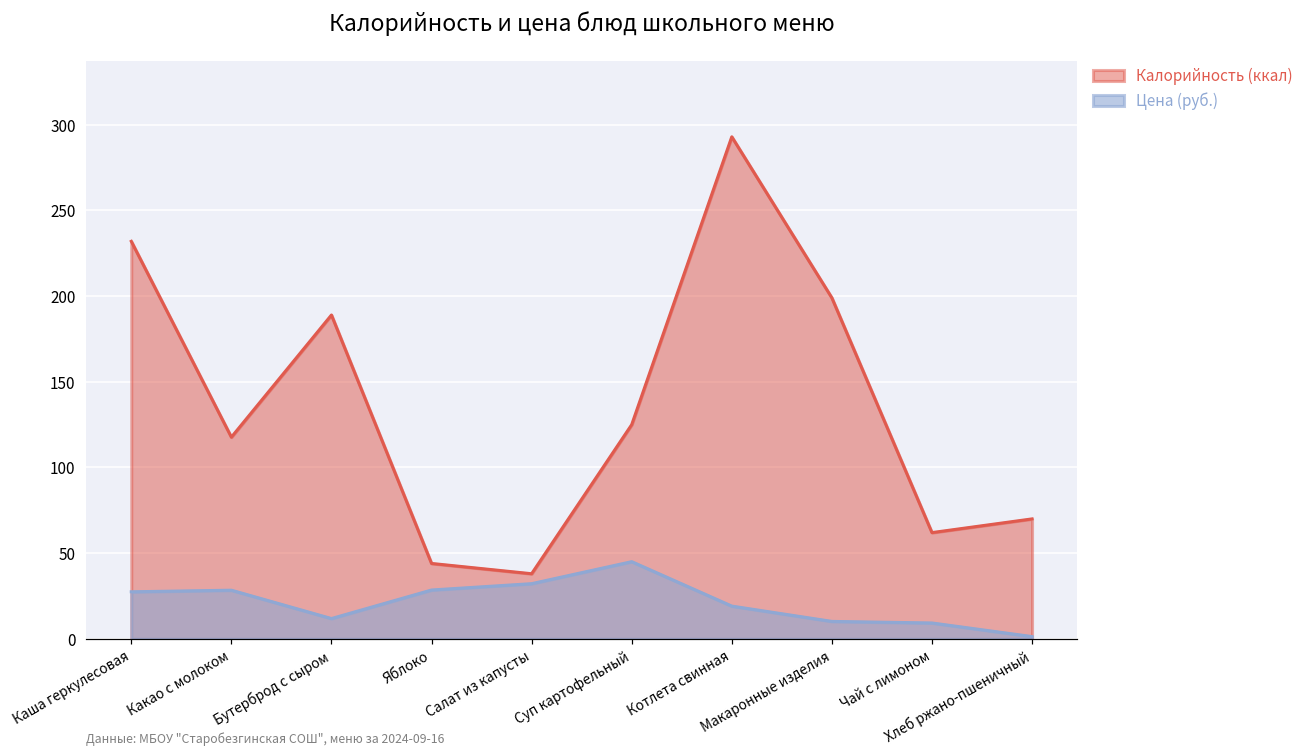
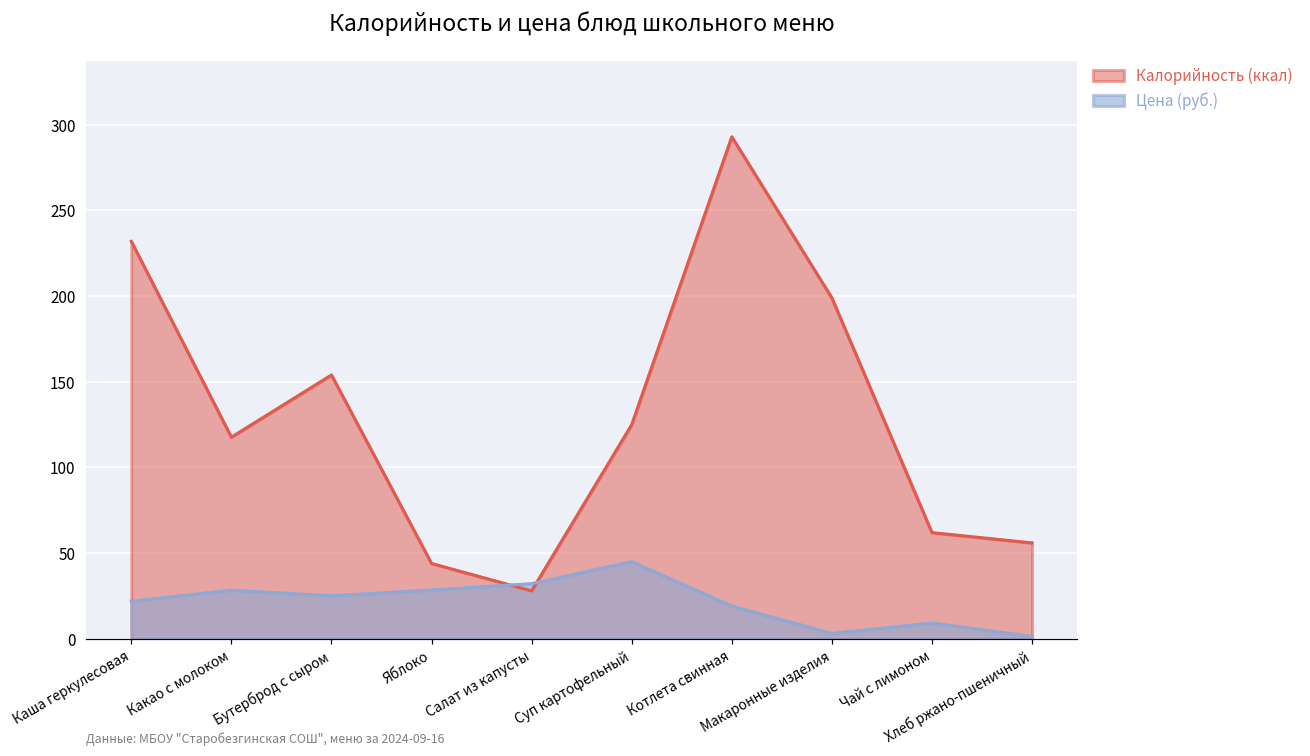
Цена (руб.), Каша геркулесовая: 27 -> 22
Калорийность (ккал), Бутерброд с сыром: 189 -> 154
Цена (руб.), Бутерброд с сыром: 12 -> 25
Калорийность (ккал), Салат из капусты: 38 -> 28
Цена (руб.), Макаронные изделия: 10 -> 3
Калорийность (ккал), Хлеб ржано-пшеничный: 70 -> 56
